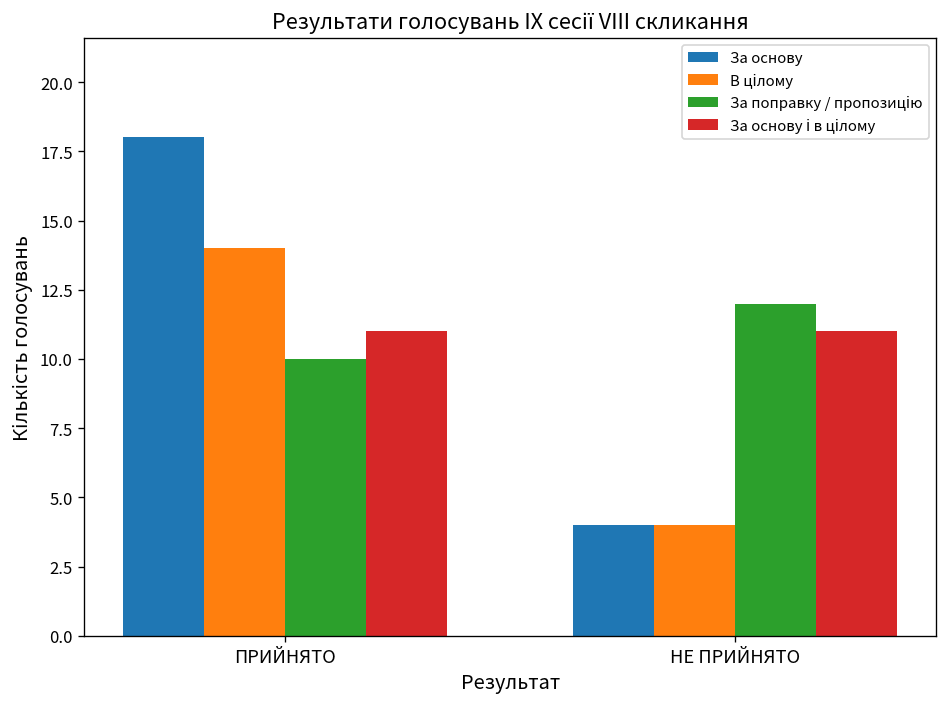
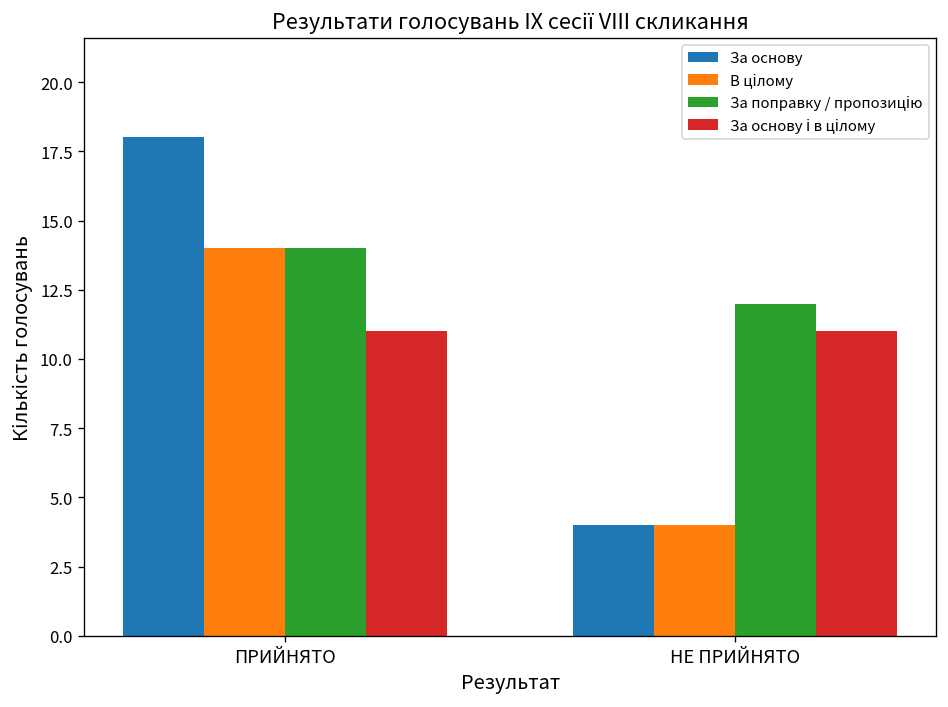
За поправку / пропозицію, ПРИЙНЯТО: 10 -> 14
